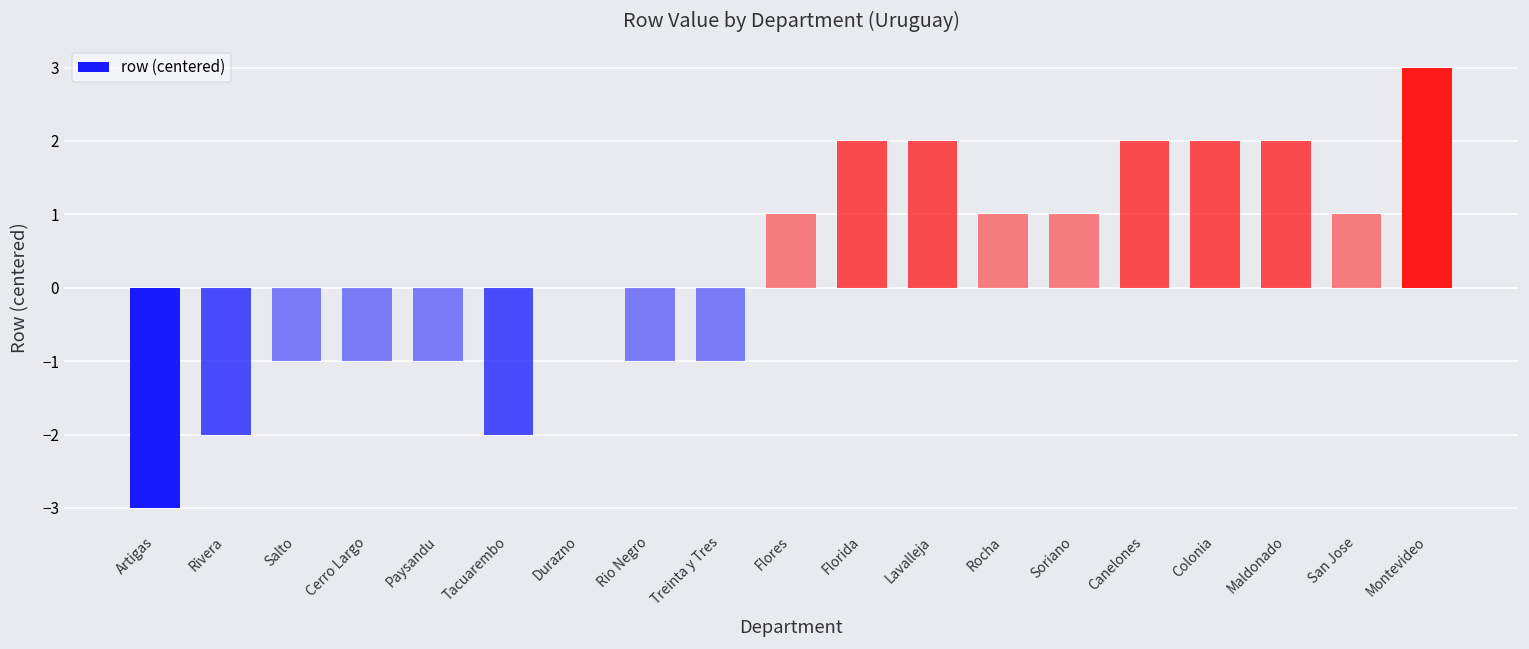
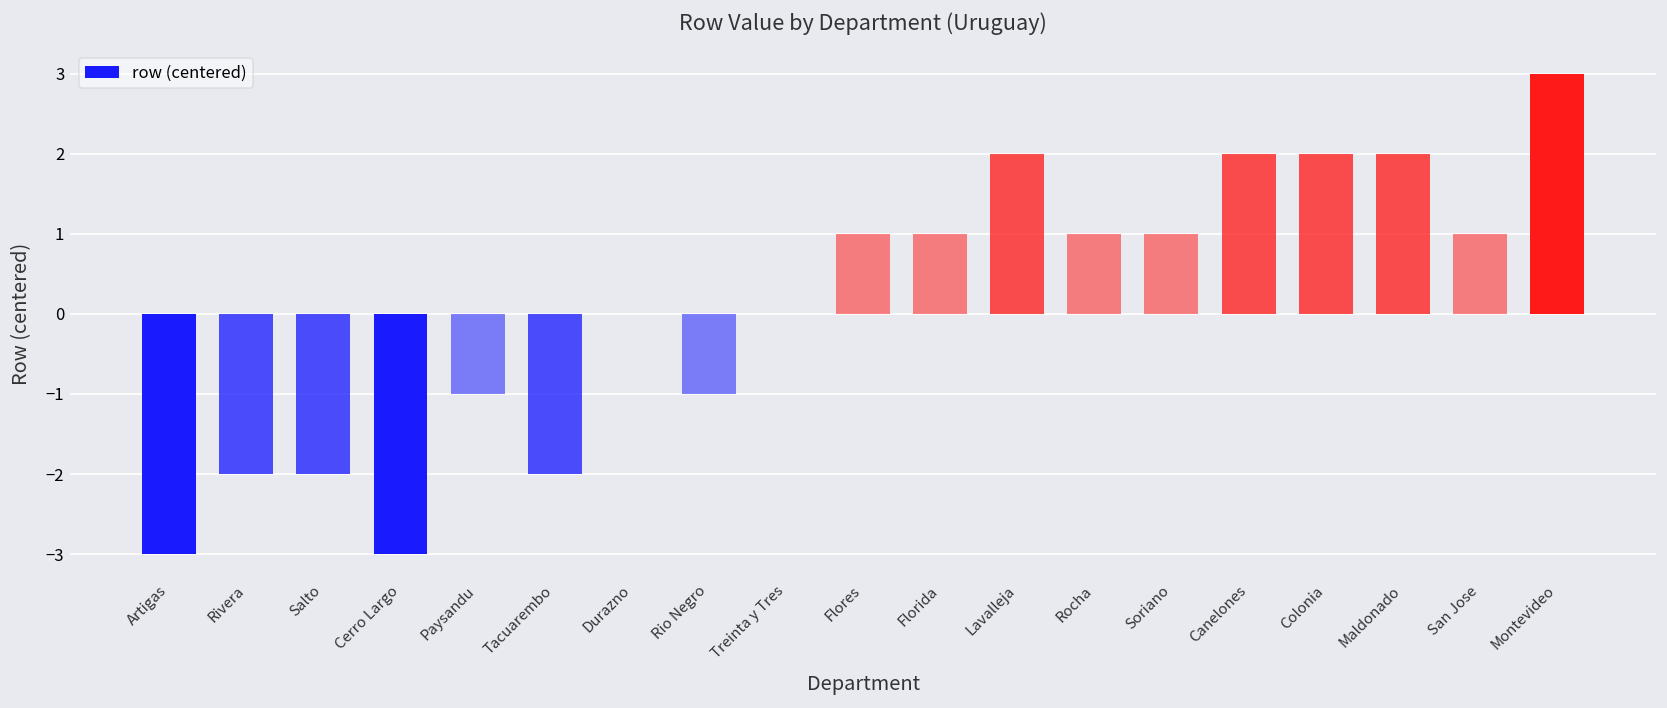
Salto: -1.0 -> -2.0
Cerro Largo: -1.0 -> -3.0
Treinta y Tres: -1.0 -> 0.0
Florida: 2.0 -> 1.0
